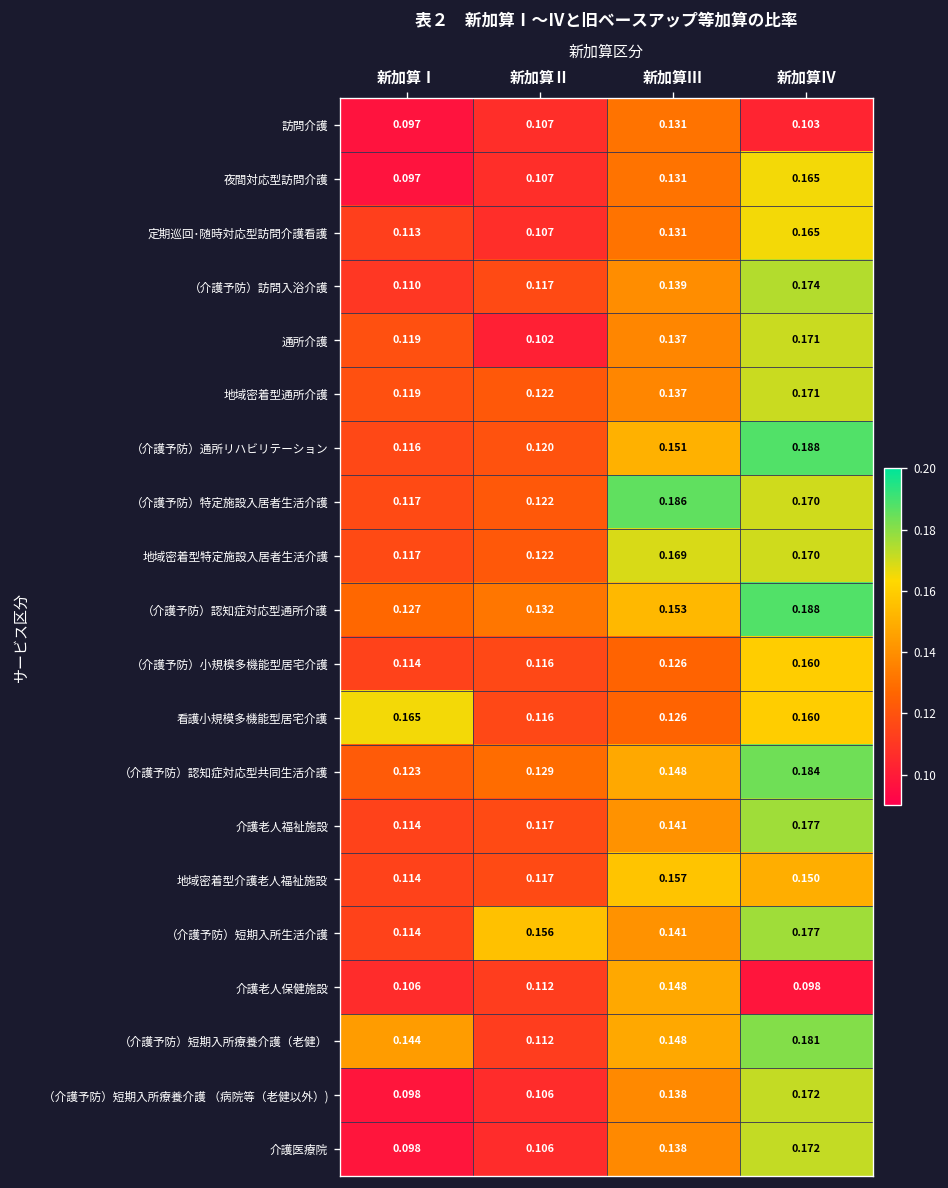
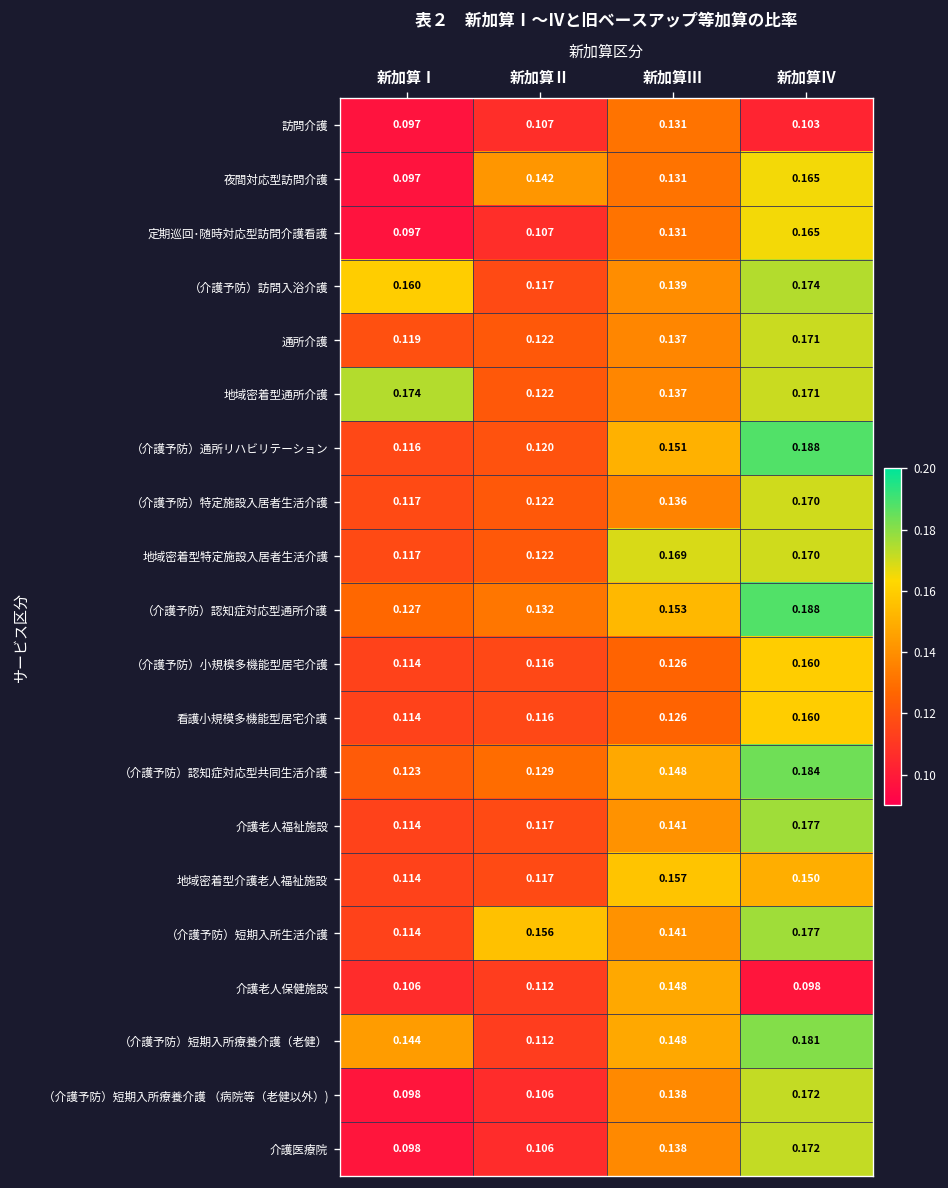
夜間対応型訪問介護, 新加算Ⅱ: 0.107 -> 0.142
定期巡回･随時対応型訪問介護看護, 新加算Ⅰ: 0.113 -> 0.097
（介護予防）訪問入浴介護, 新加算Ⅰ: 0.110 -> 0.160
通所介護, 新加算Ⅱ: 0.102 -> 0.122
地域密着型通所介護, 新加算Ⅰ: 0.119 -> 0.174
（介護予防）特定施設入居者生活介護, 新加算Ⅲ: 0.186 -> 0.136
看護小規模多機能型居宅介護, 新加算Ⅰ: 0.165 -> 0.114
